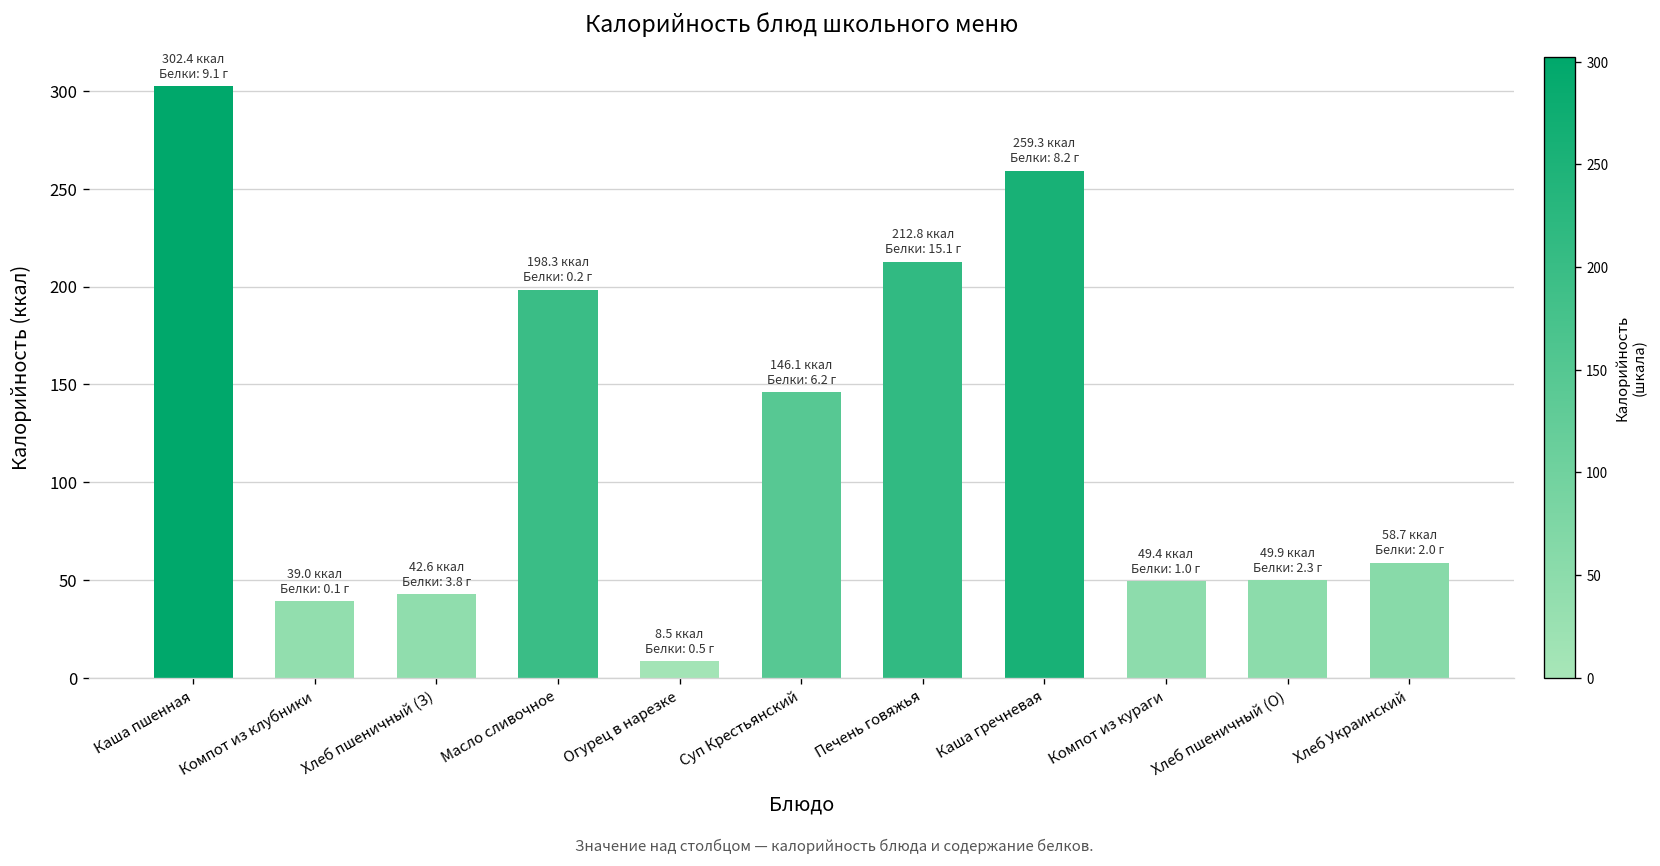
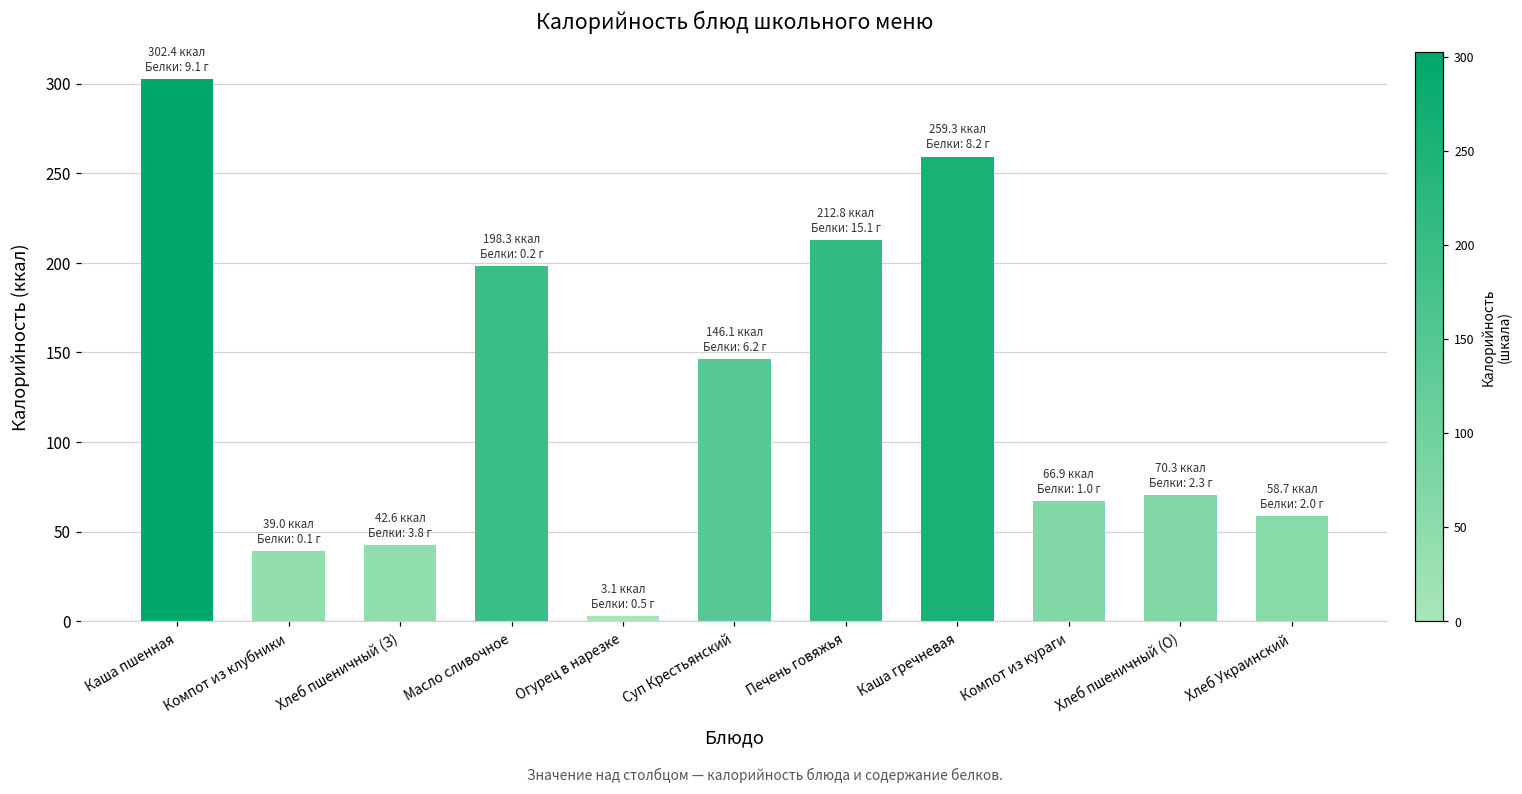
Огурец в нарезке: 8.5 -> 3.1
Компот из кураги: 49.4 -> 66.9
Хлеб пшеничный (О): 49.9 -> 70.3
